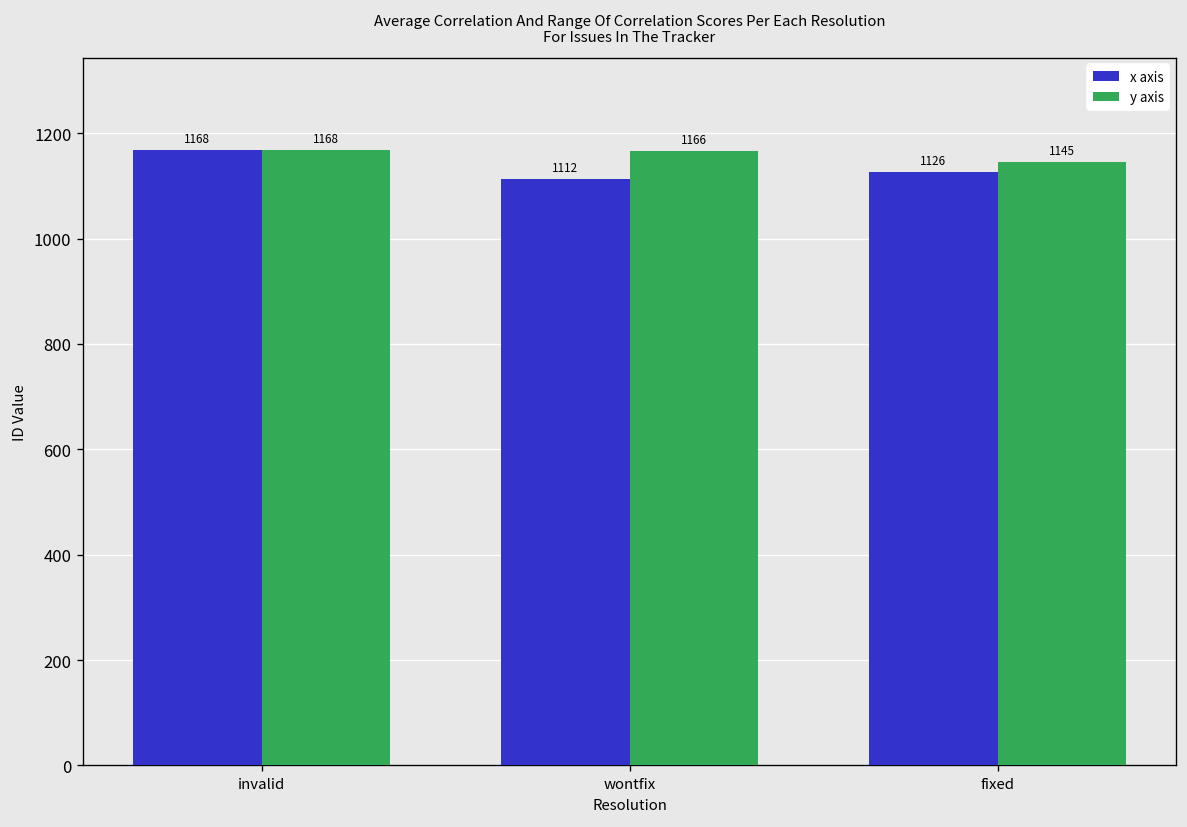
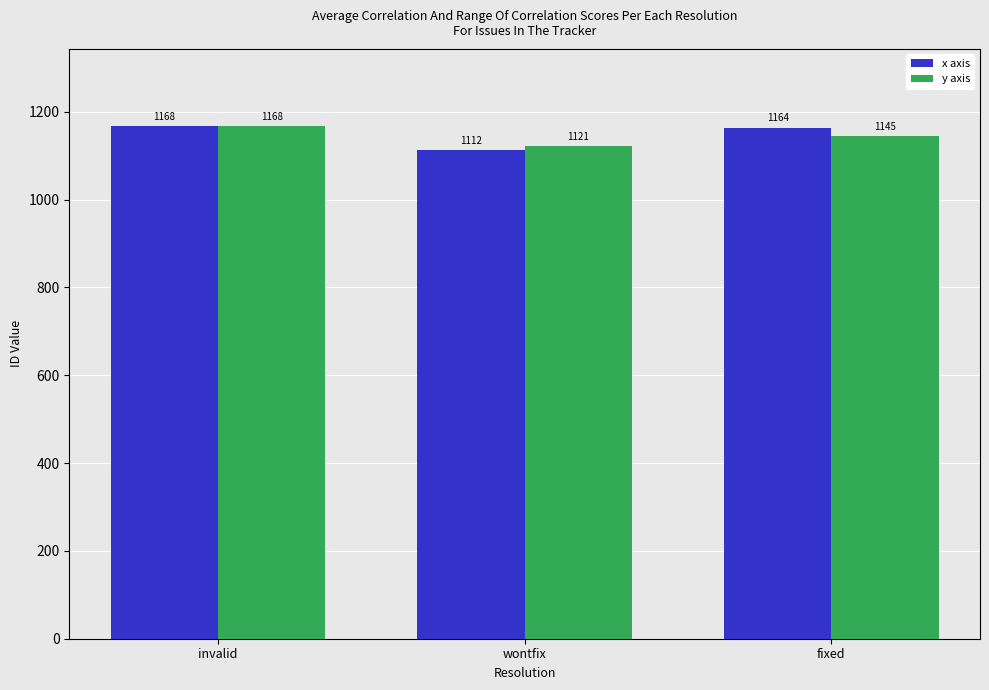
y axis, wontfix: 1166 -> 1121
x axis, fixed: 1126 -> 1164
